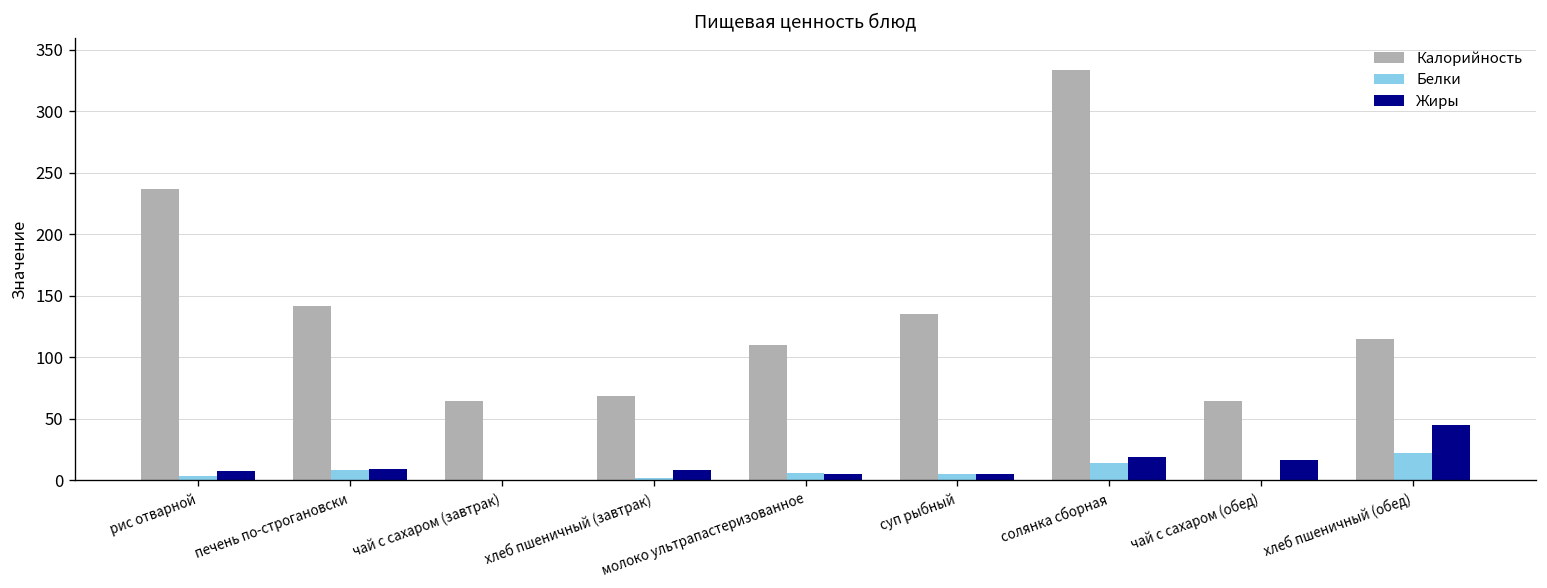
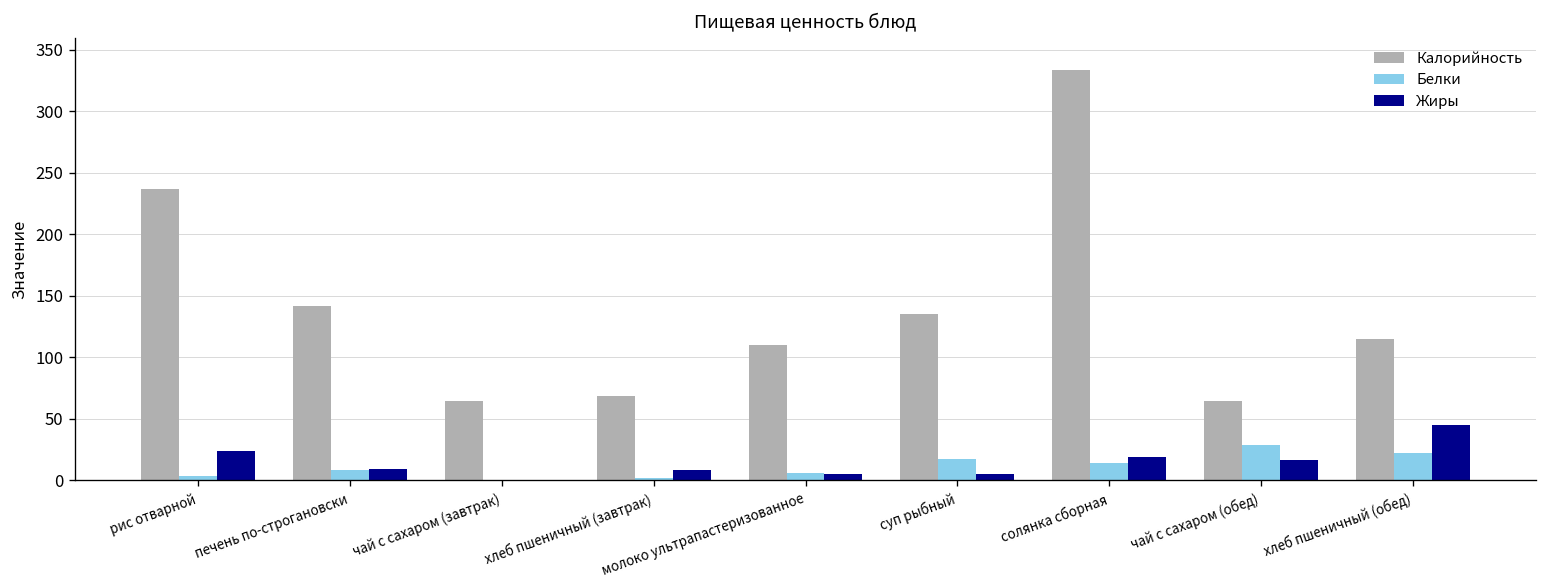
Жиры, рис отварной: 7 -> 24
Белки, суп рыбный: 5 -> 18
Белки, чай с сахаром (обед): 0 -> 29
